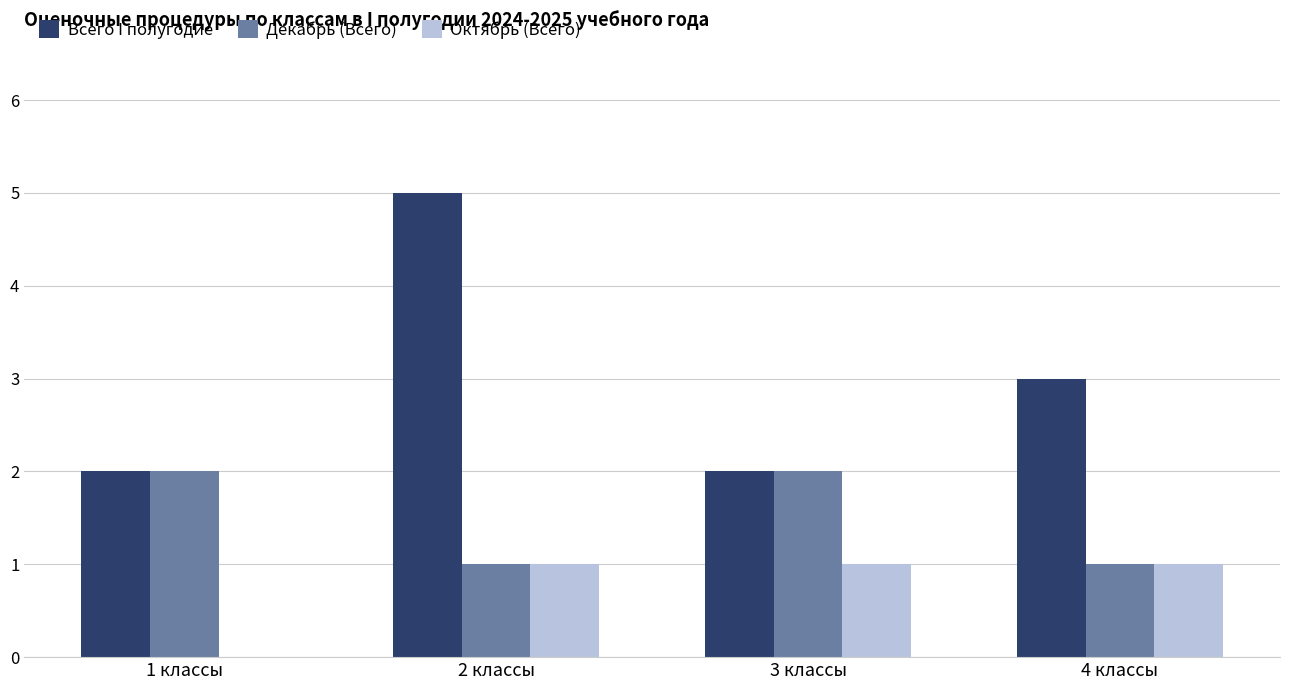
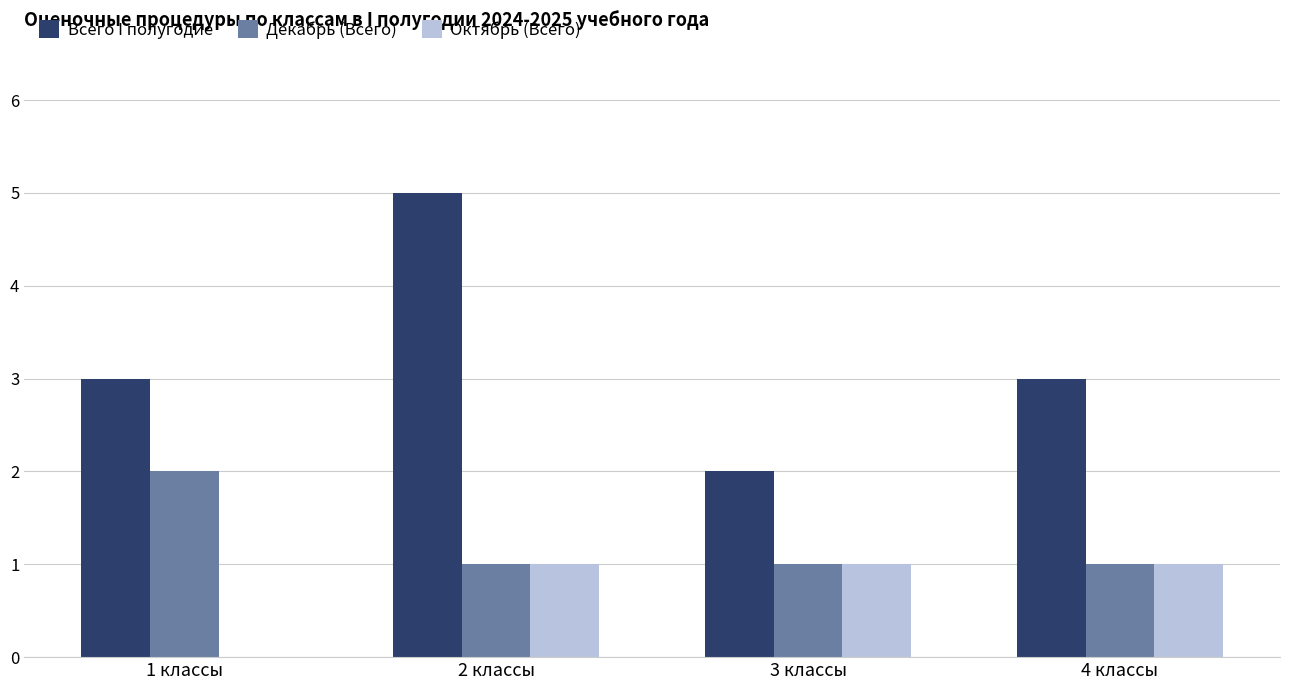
Всего I полугодие, 1 классы: 2 -> 3
Декабрь (Всего), 3 классы: 2 -> 1
